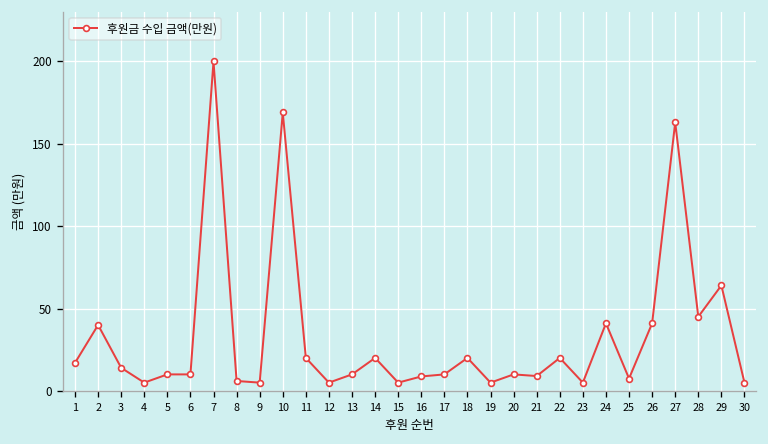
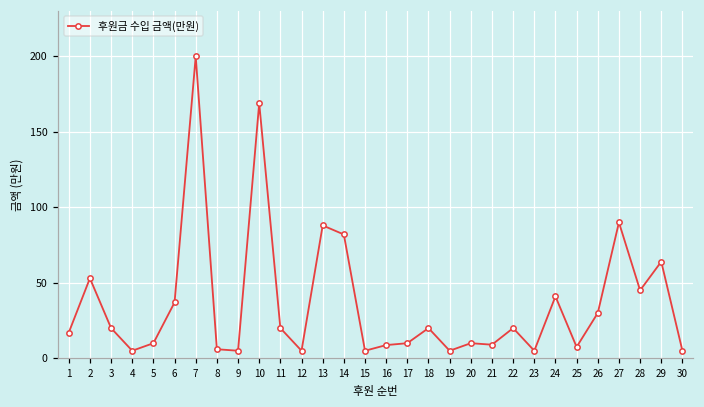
2: 40 -> 53
3: 14 -> 20
6: 10 -> 37
13: 10 -> 88
14: 20 -> 82
26: 41 -> 30
27: 163 -> 90
